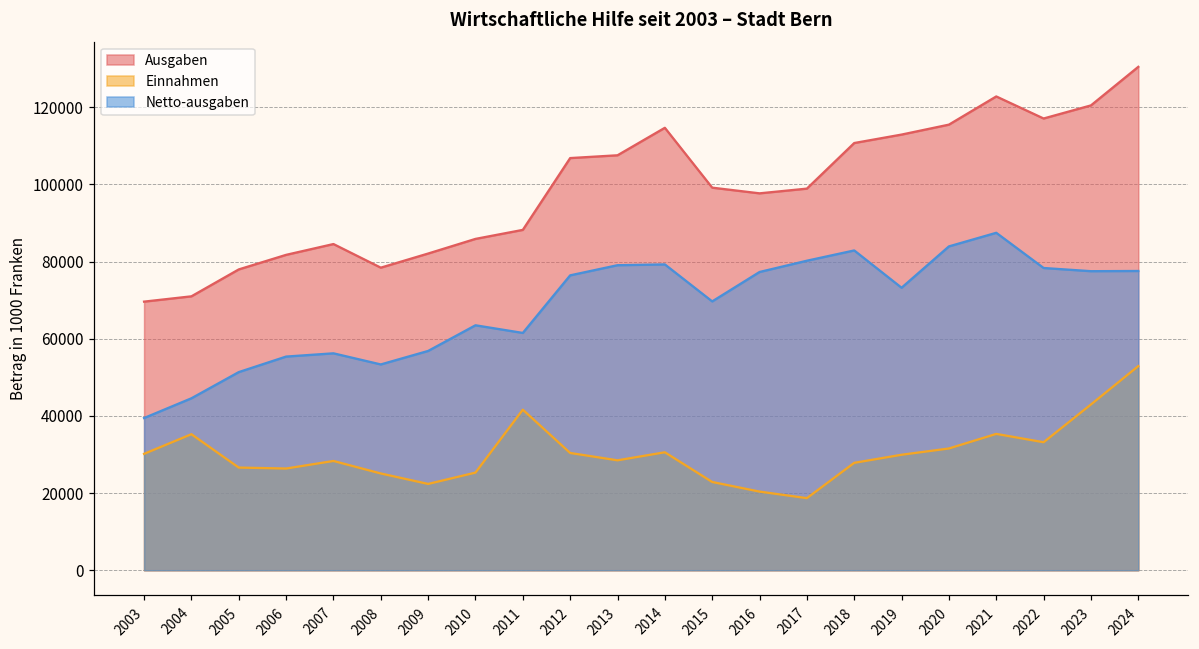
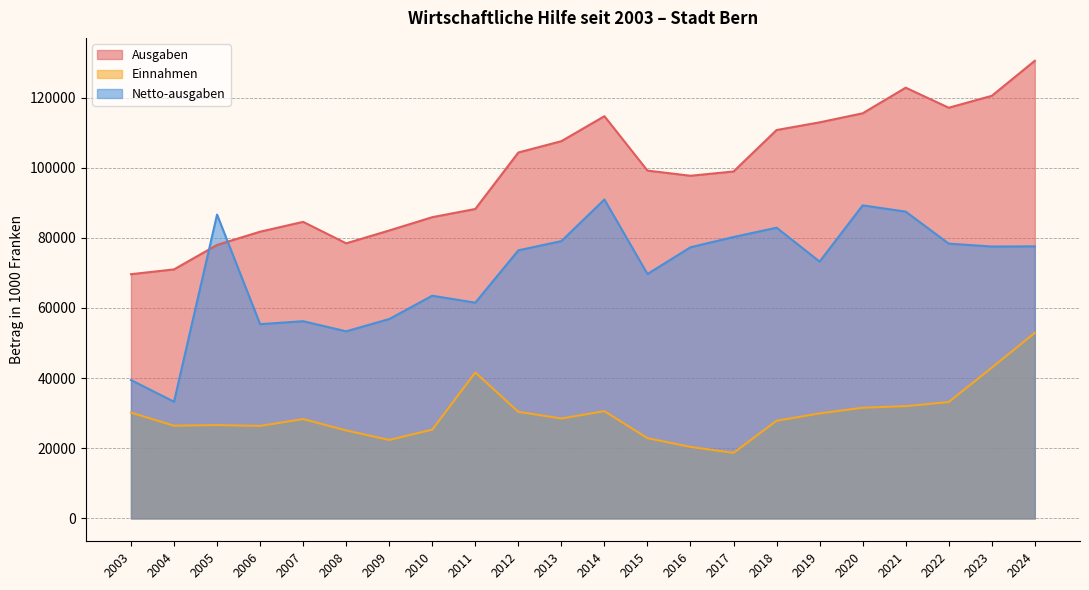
Einnahmen, 2004: 35000 -> 26000
Netto-ausgaben, 2004: 45000 -> 33000
Netto-ausgaben, 2005: 51000 -> 87000
Ausgaben, 2012: 107000 -> 104000
Netto-ausgaben, 2014: 79000 -> 91000
Netto-ausgaben, 2020: 84000 -> 89000
Einnahmen, 2021: 35000 -> 32000
